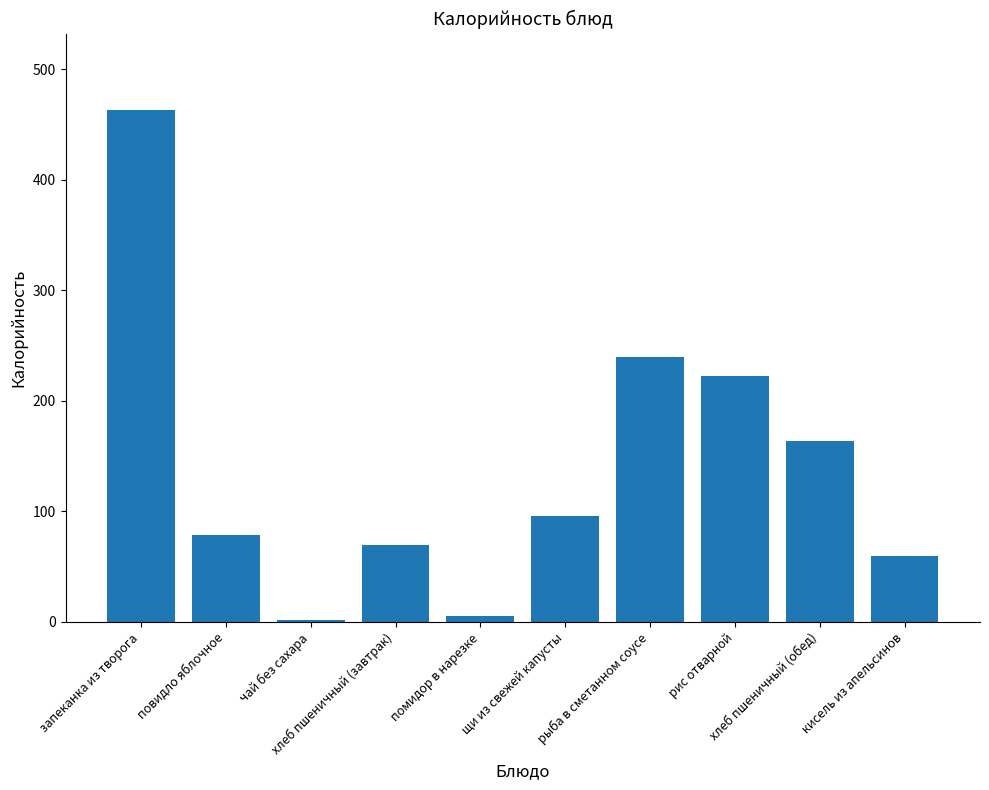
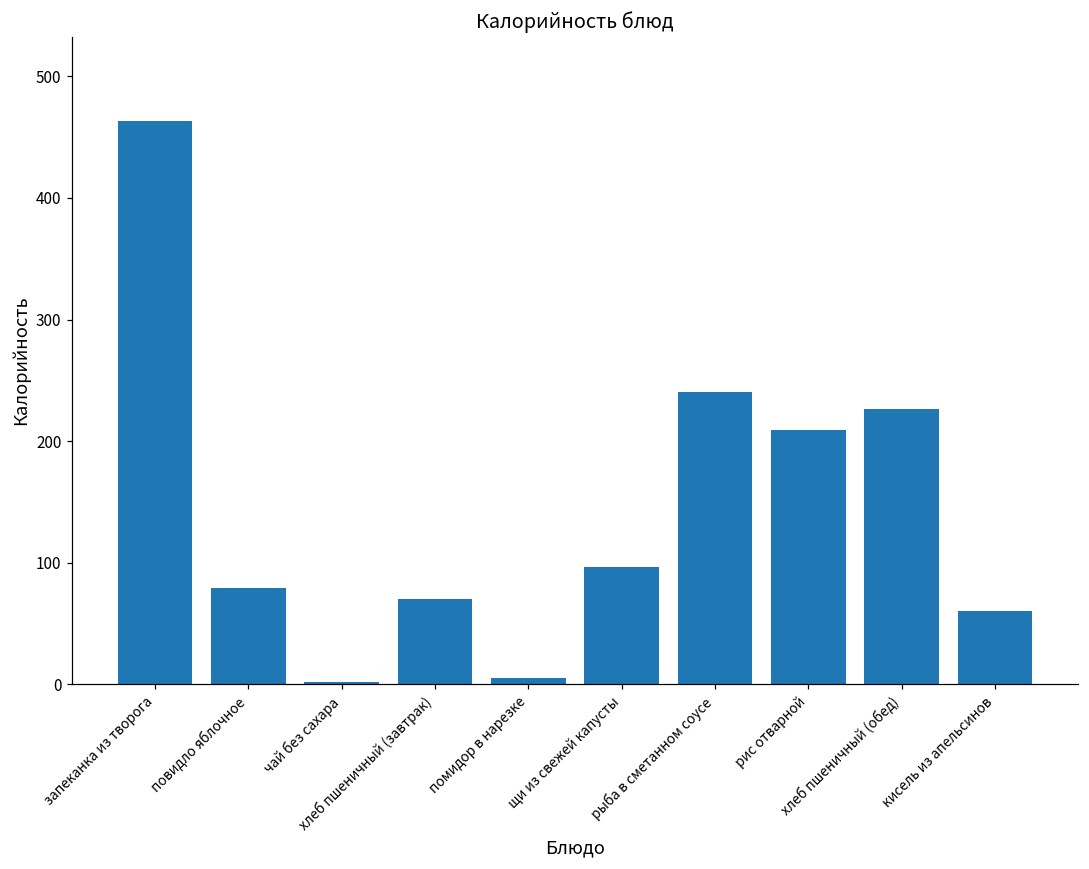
рис отварной: 223 -> 209
хлеб пшеничный (обед): 164 -> 226
